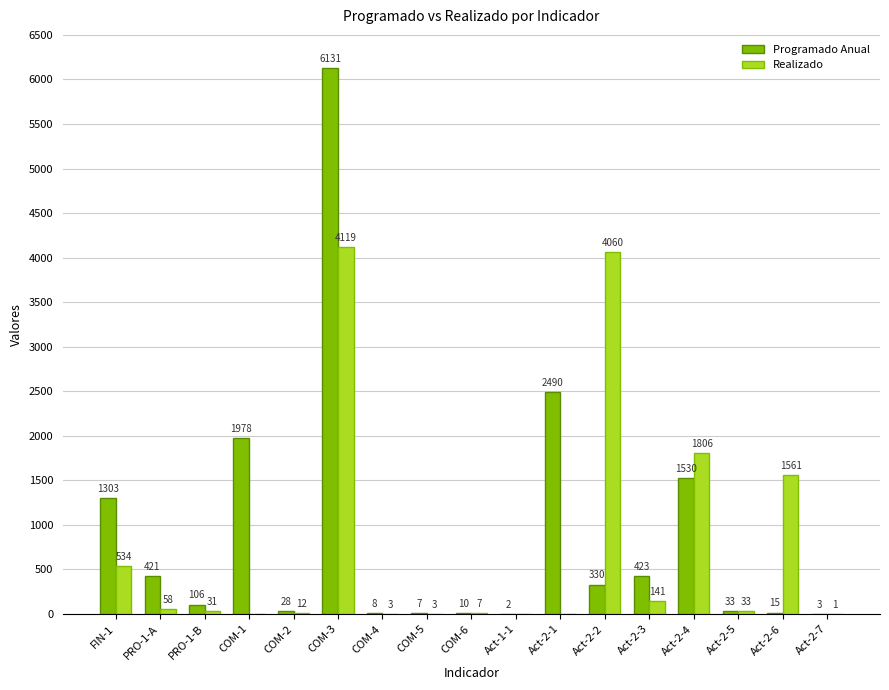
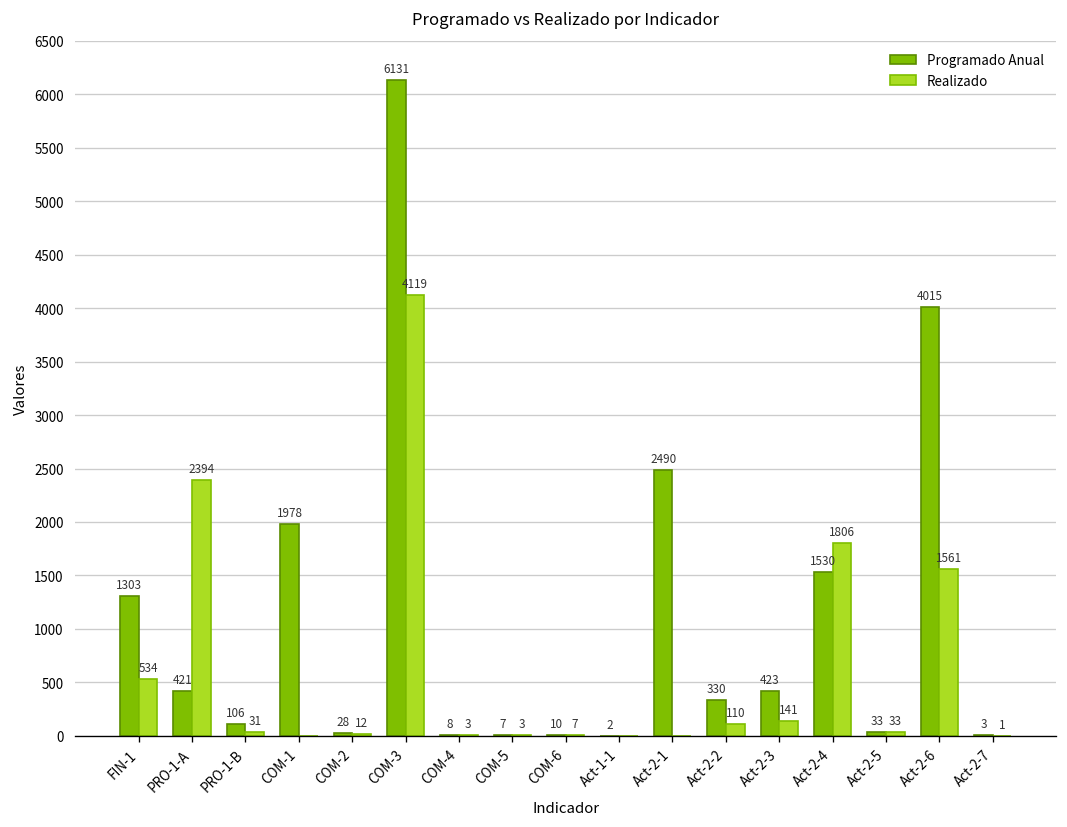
Realizado, PRO-1-A: 58 -> 2394
Realizado, Act-2-2: 4060 -> 110
Programado Anual, Act-2-6: 15 -> 4015
